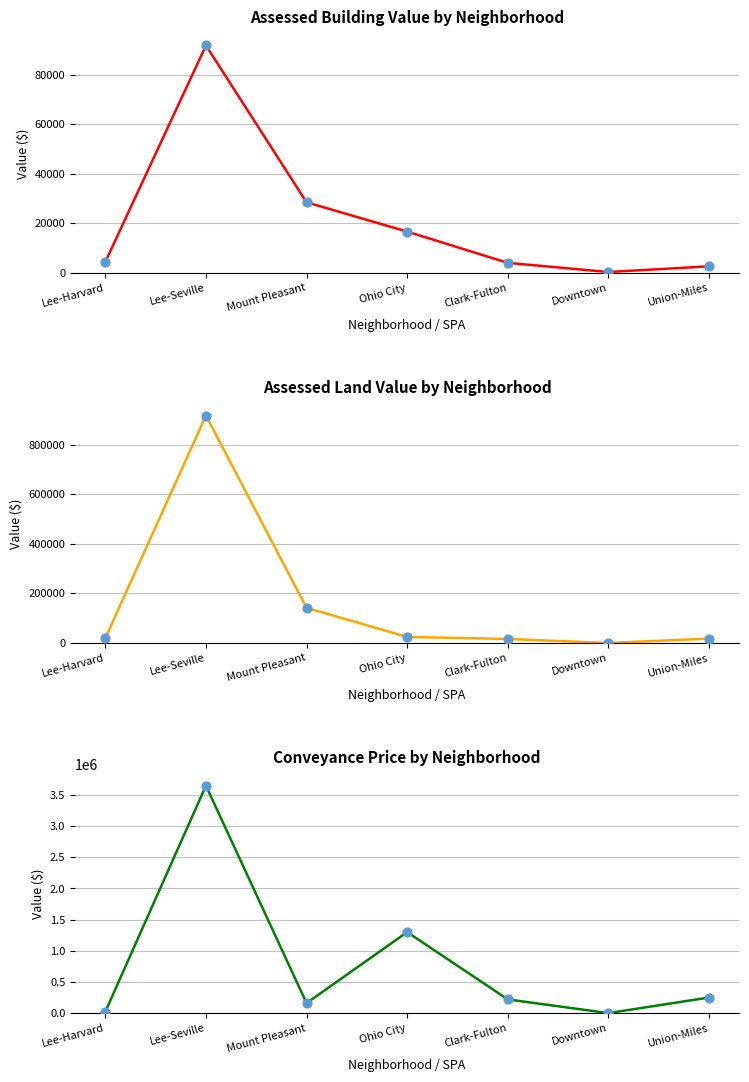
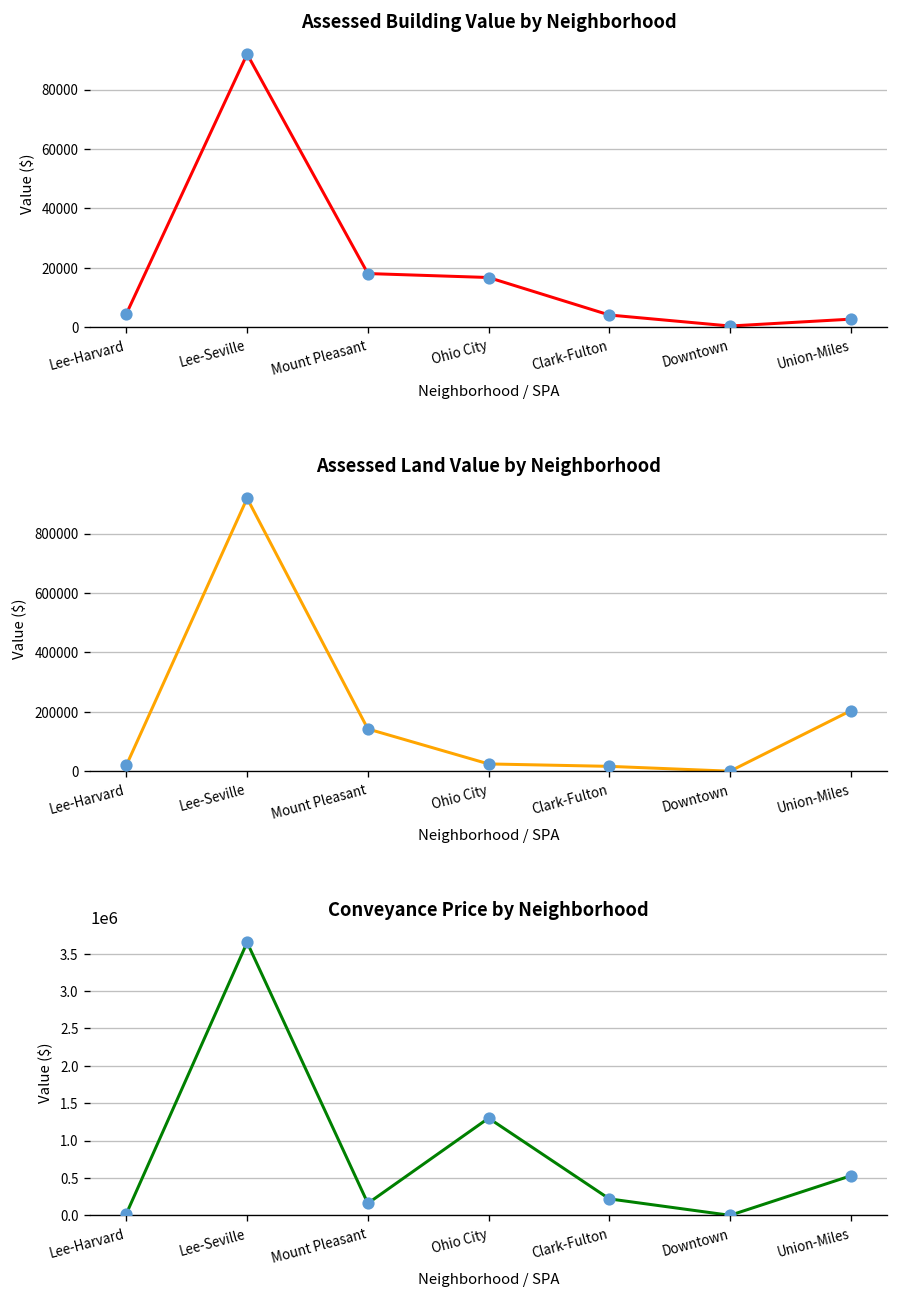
Assessed Building Value by Neighborhood, Mount Pleasant: 29000 -> 18000
Assessed Land Value by Neighborhood, Union-Miles: 20000 -> 200000
Conveyance Price by Neighborhood, Union-Miles: 300000 -> 500000
